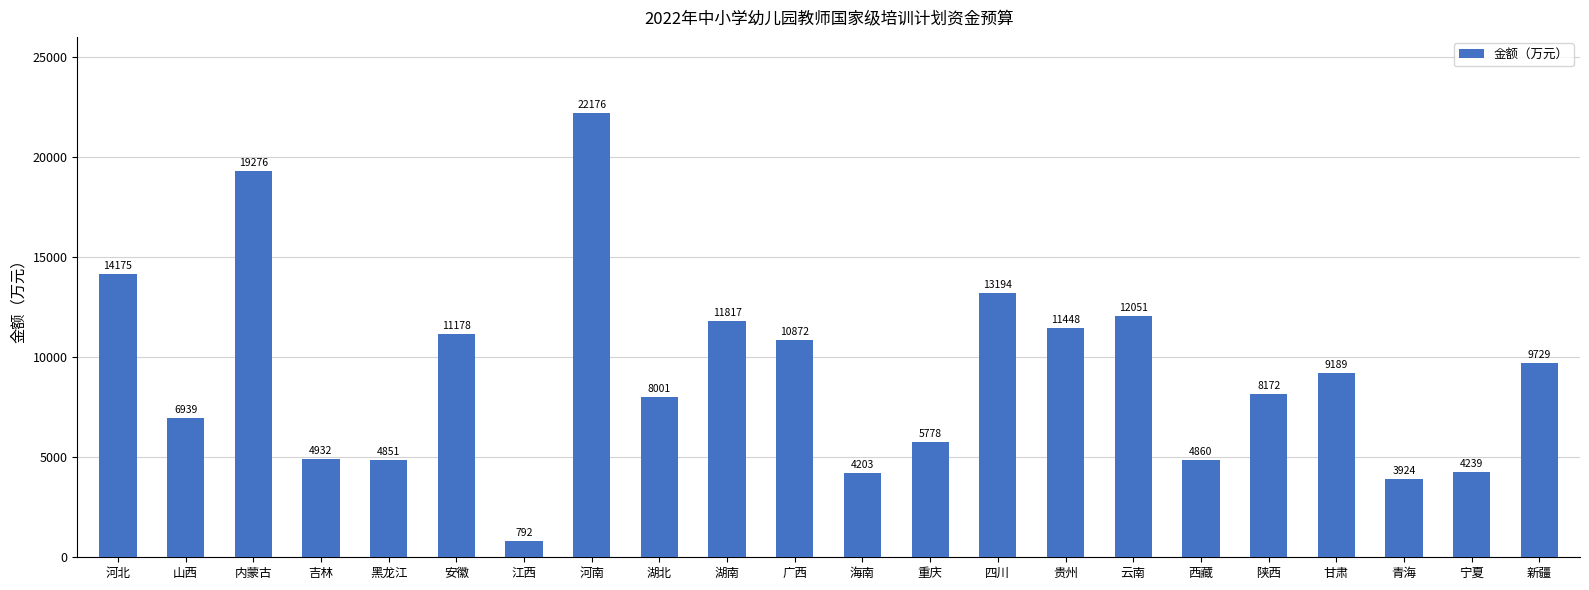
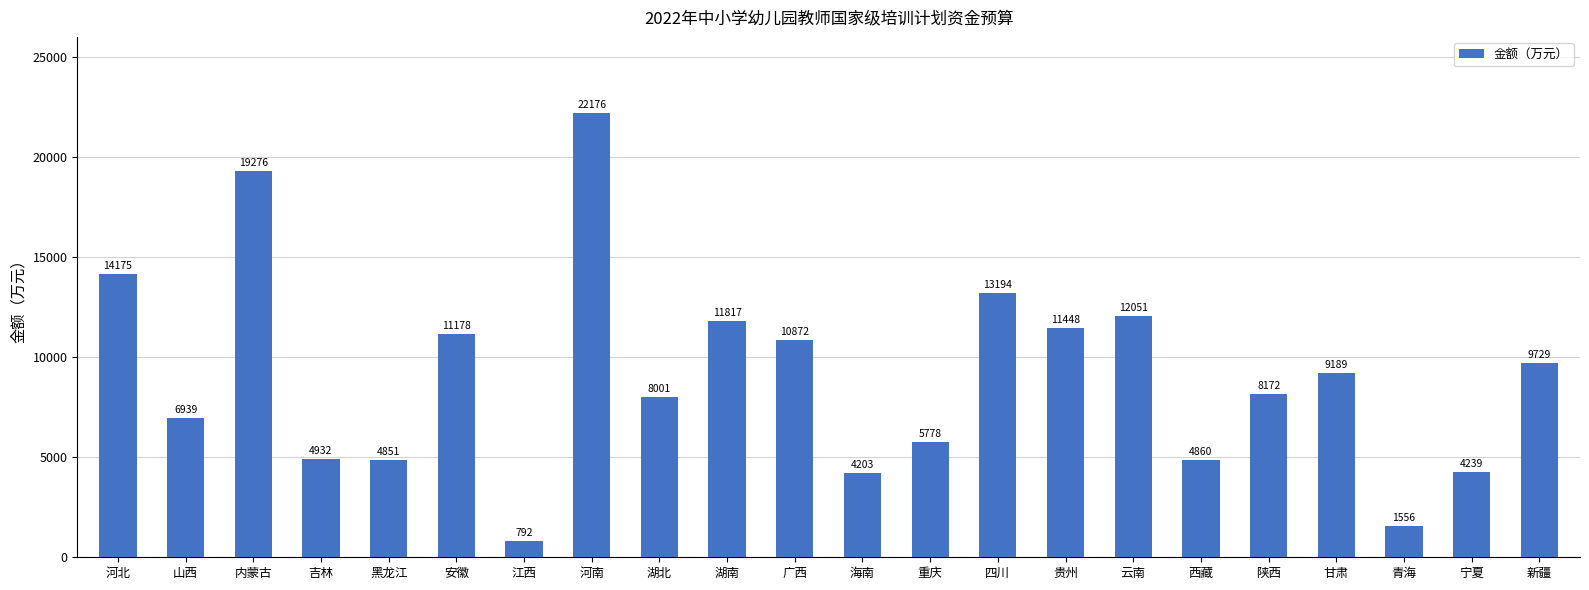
青海: 3924 -> 1556
